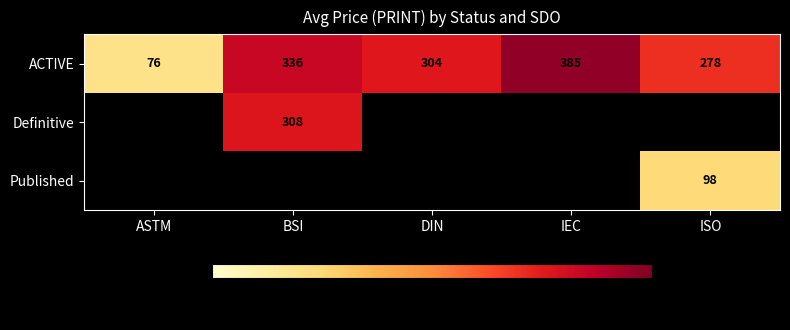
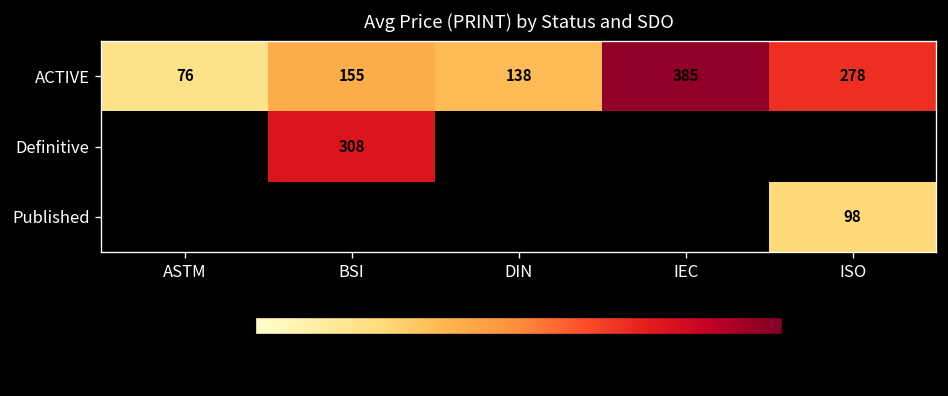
ACTIVE, BSI: 336 -> 155
ACTIVE, DIN: 304 -> 138
